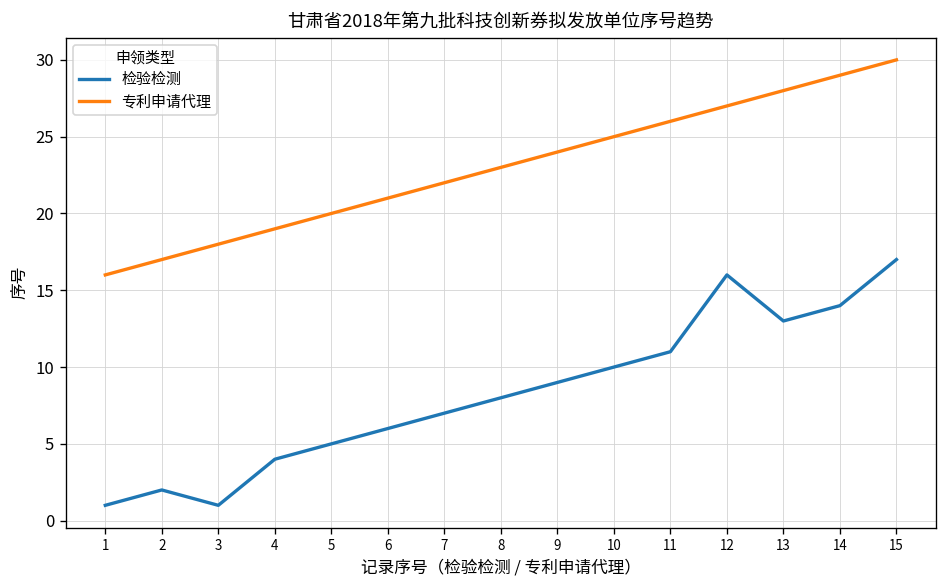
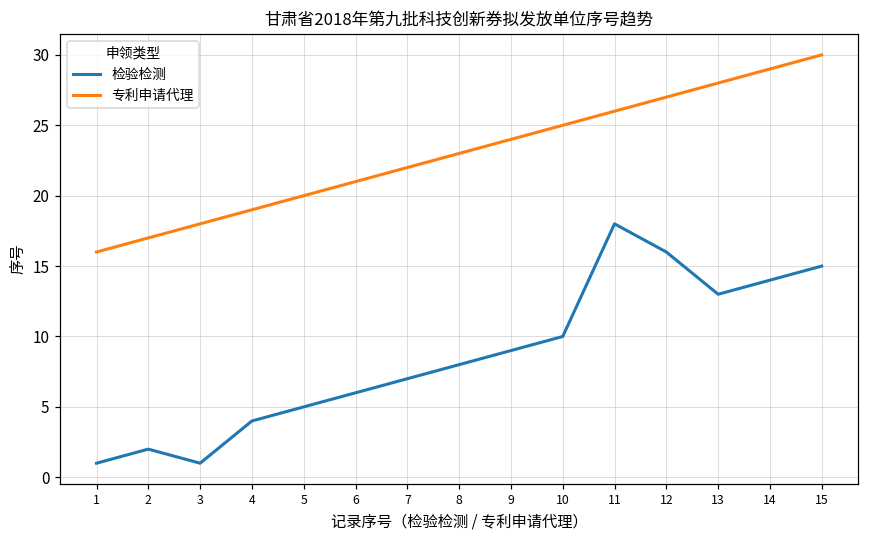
检验检测, 11: 11 -> 18
检验检测, 15: 17 -> 15
